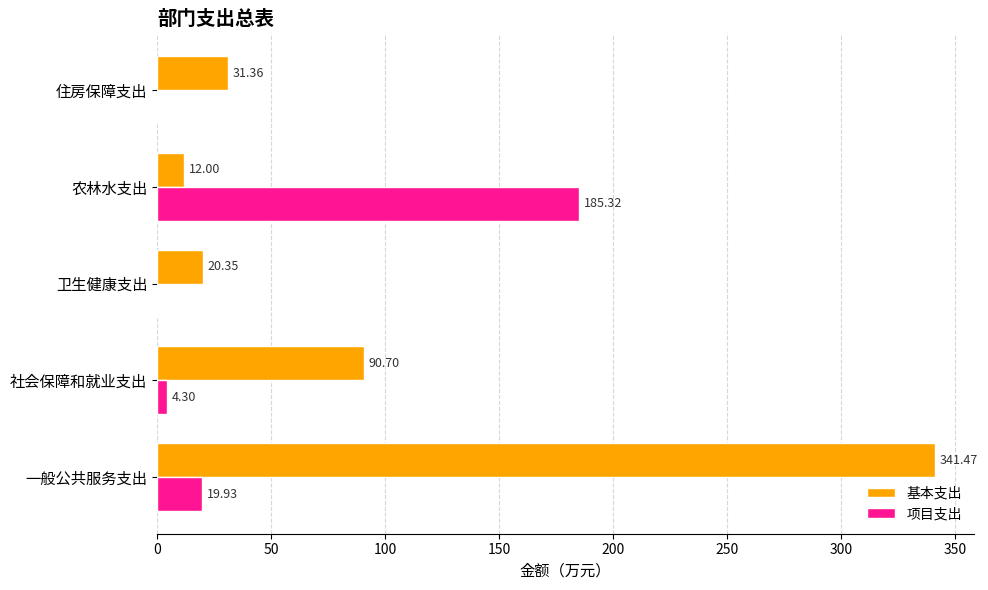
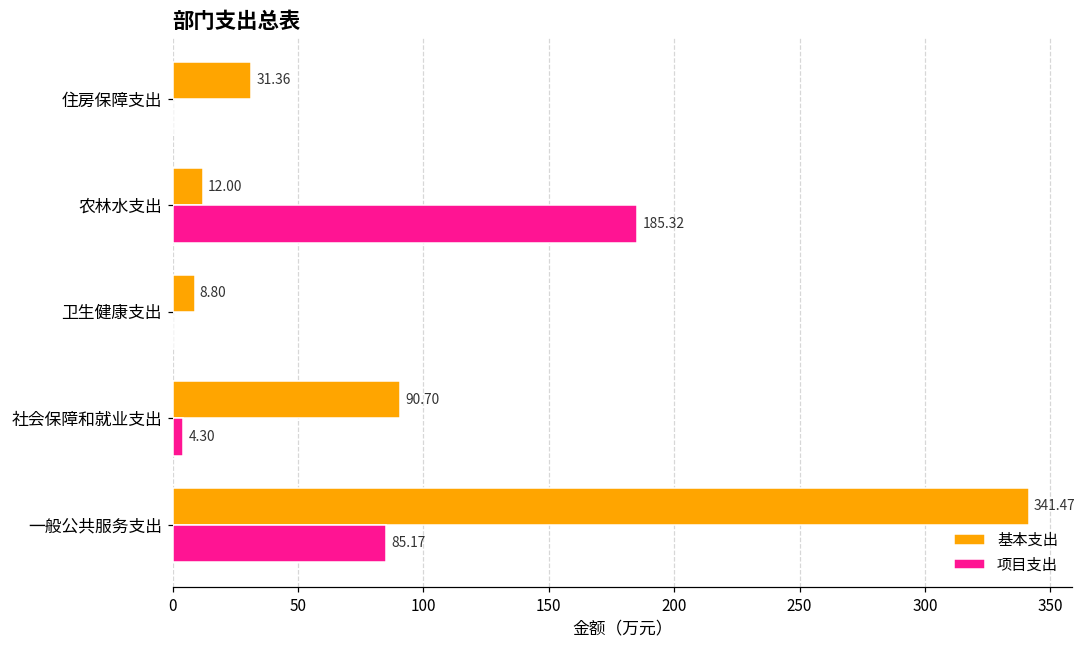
基本支出, 卫生健康支出: 20.35 -> 8.80
项目支出, 一般公共服务支出: 19.93 -> 85.17
